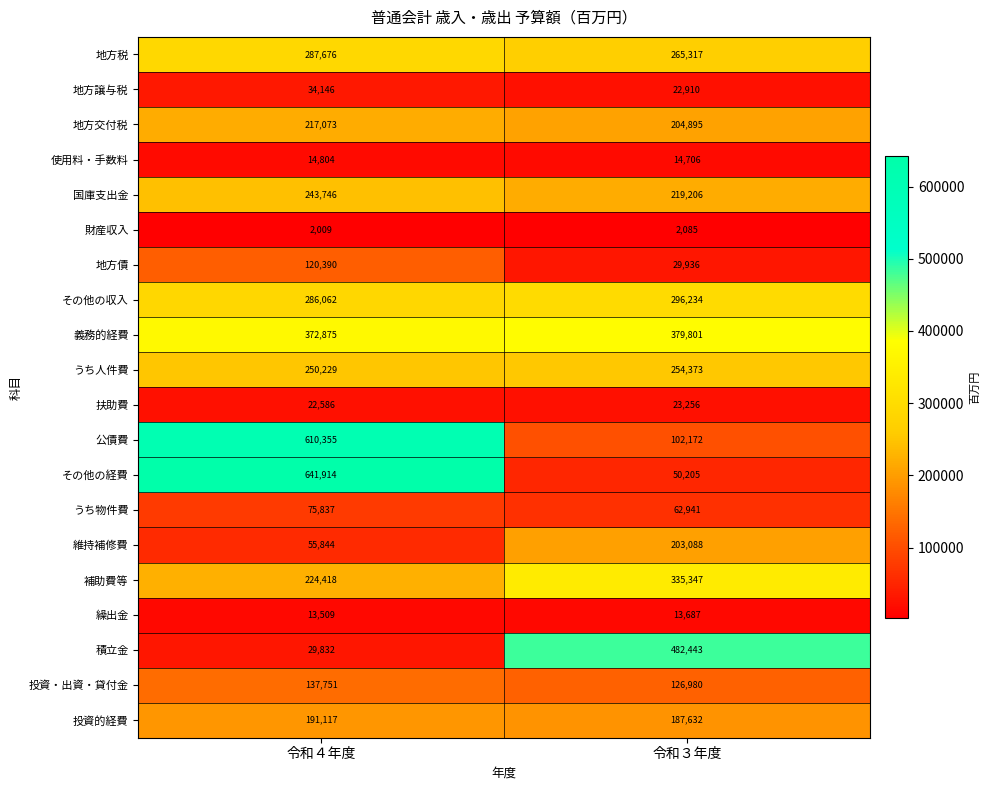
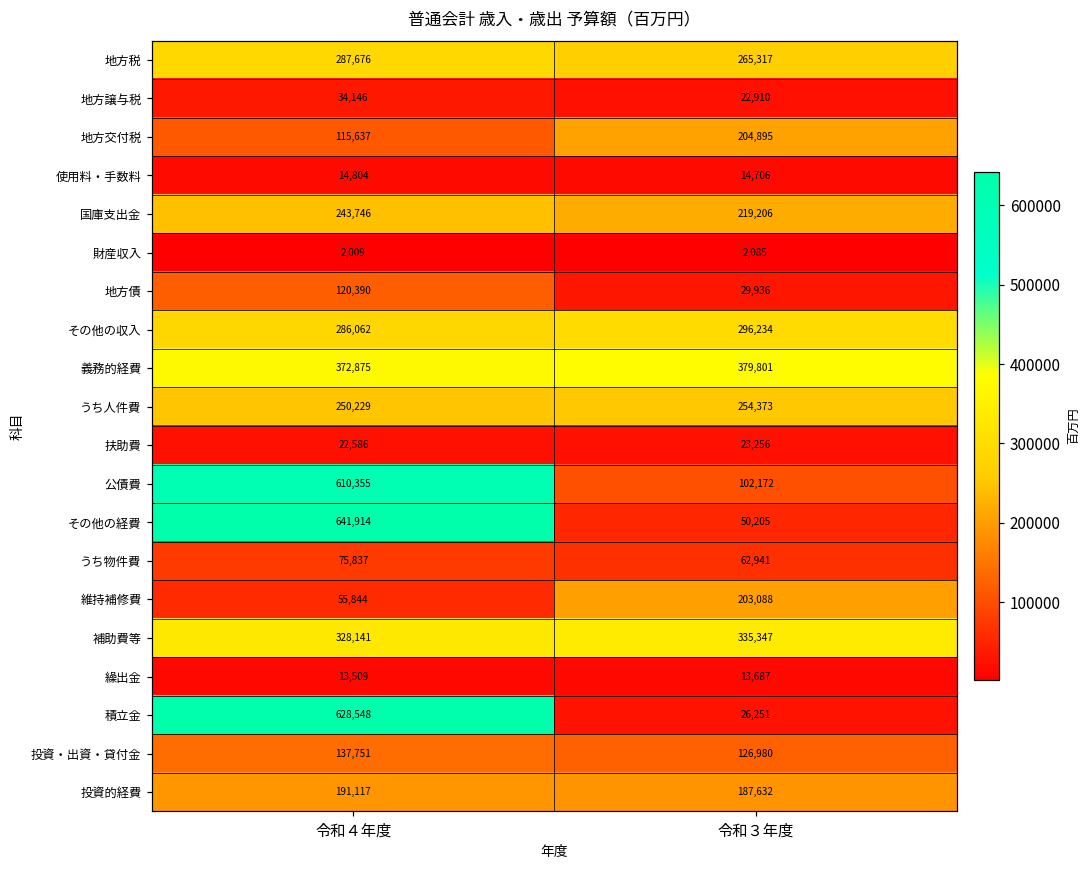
地方交付税, 令和４年度: 217,073 -> 115,637
補助費等, 令和４年度: 224,418 -> 328,141
積立金, 令和４年度: 29,832 -> 628,548
積立金, 令和３年度: 482,443 -> 26,251
